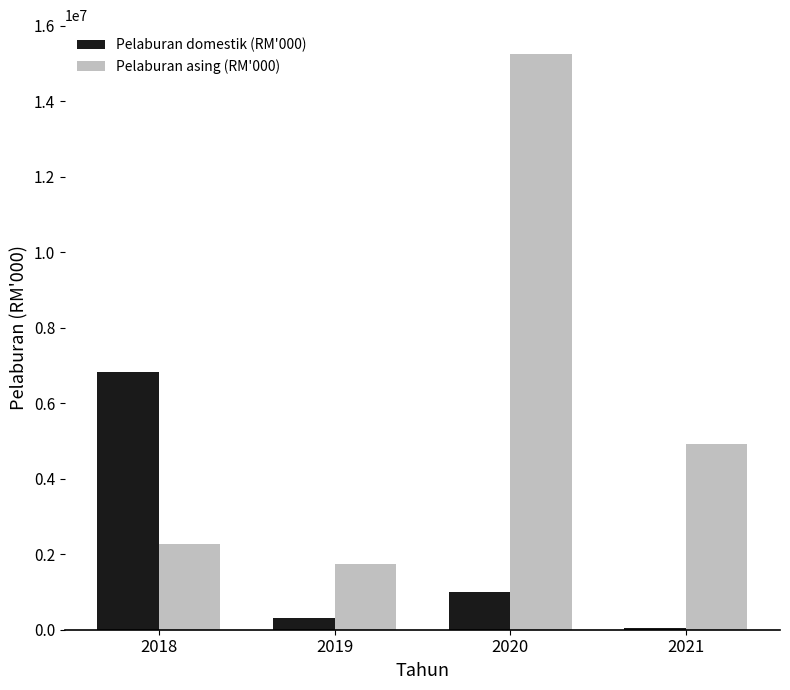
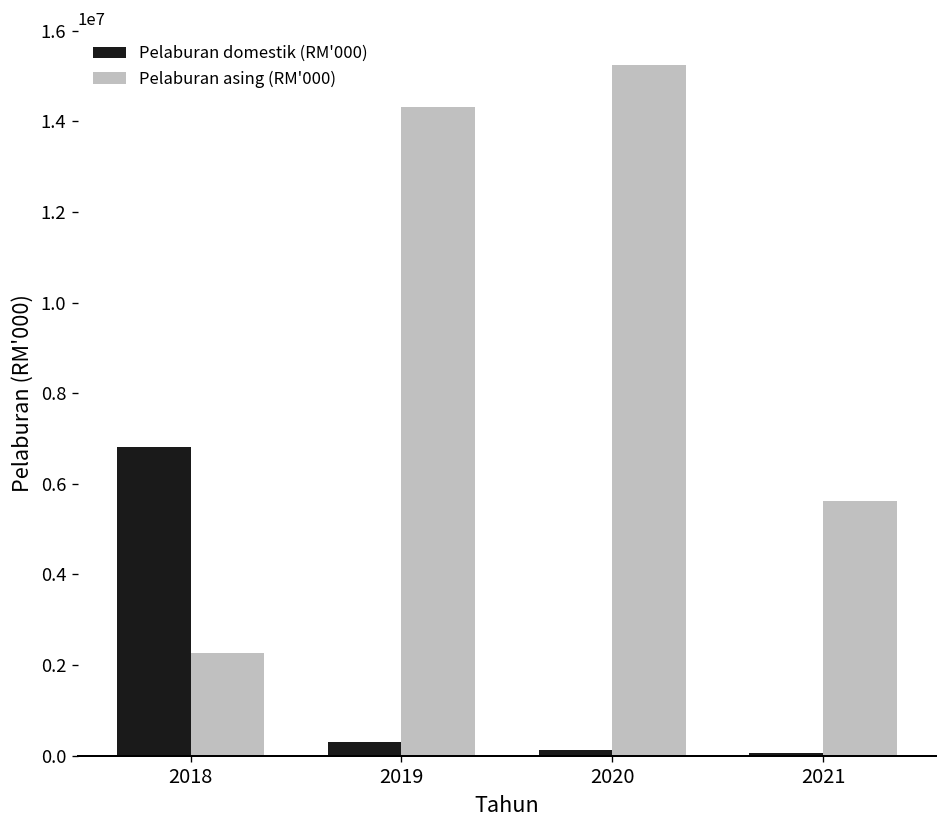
Pelaburan asing (RM'000), 2019: 1700000 -> 14300000
Pelaburan domestik (RM'000), 2020: 1000000 -> 100000
Pelaburan asing (RM'000), 2021: 4900000 -> 5600000
